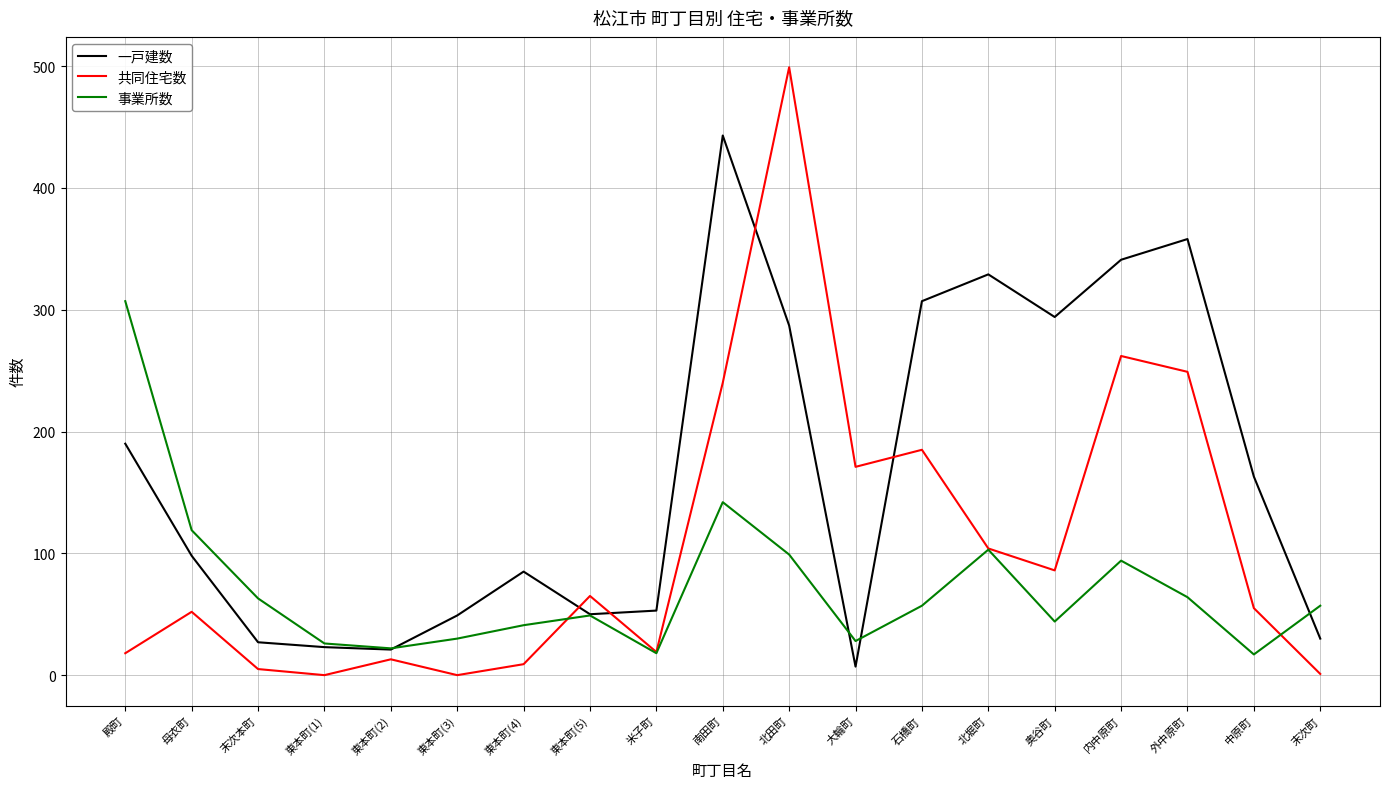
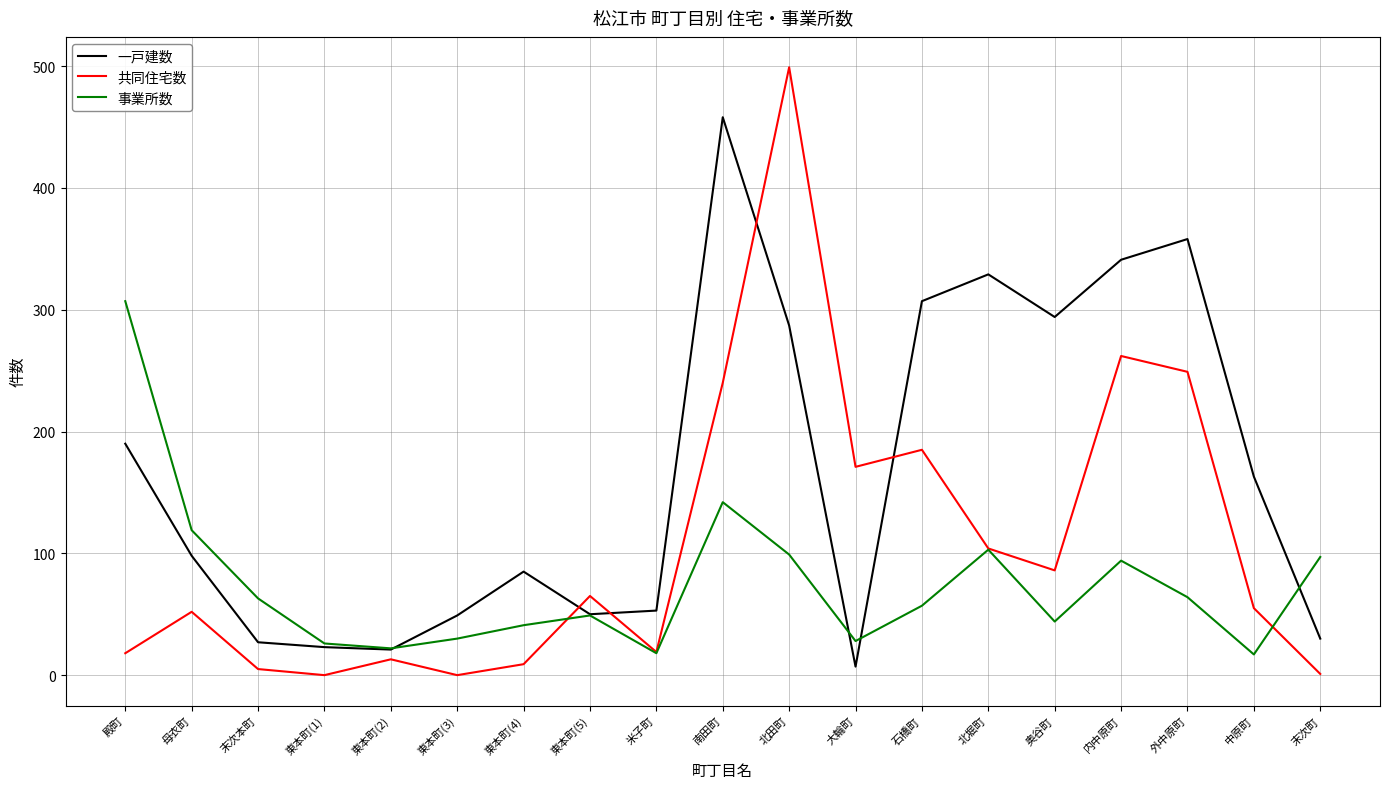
一戸建数, 南田町: 443 -> 458
事業所数, 末次町: 57 -> 97
